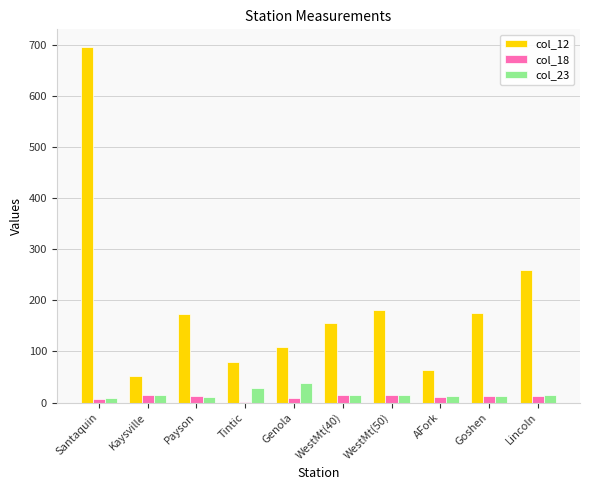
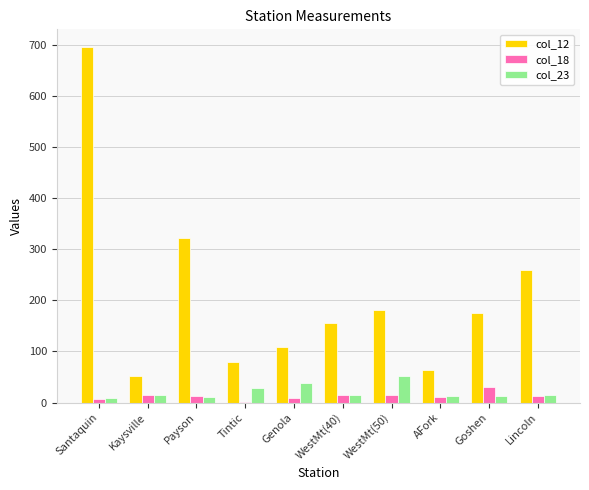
col_12, Payson: 170 -> 320
col_23, WestMt(50): 10 -> 50
col_18, Goshen: 10 -> 30
